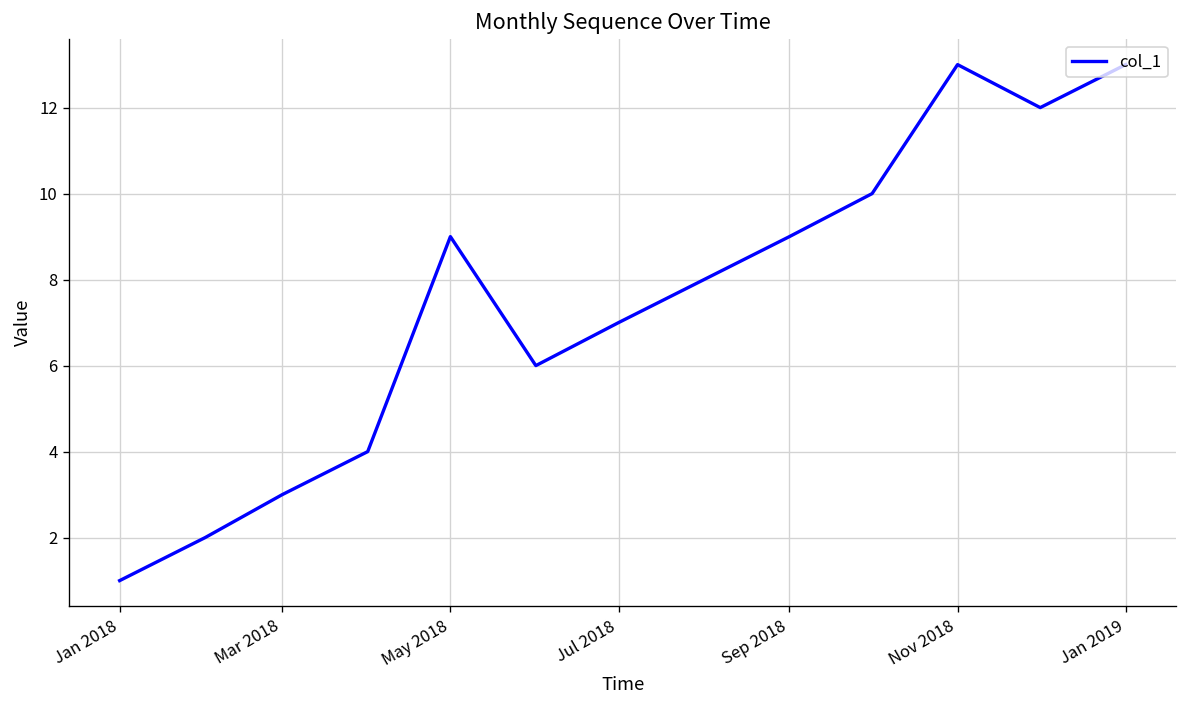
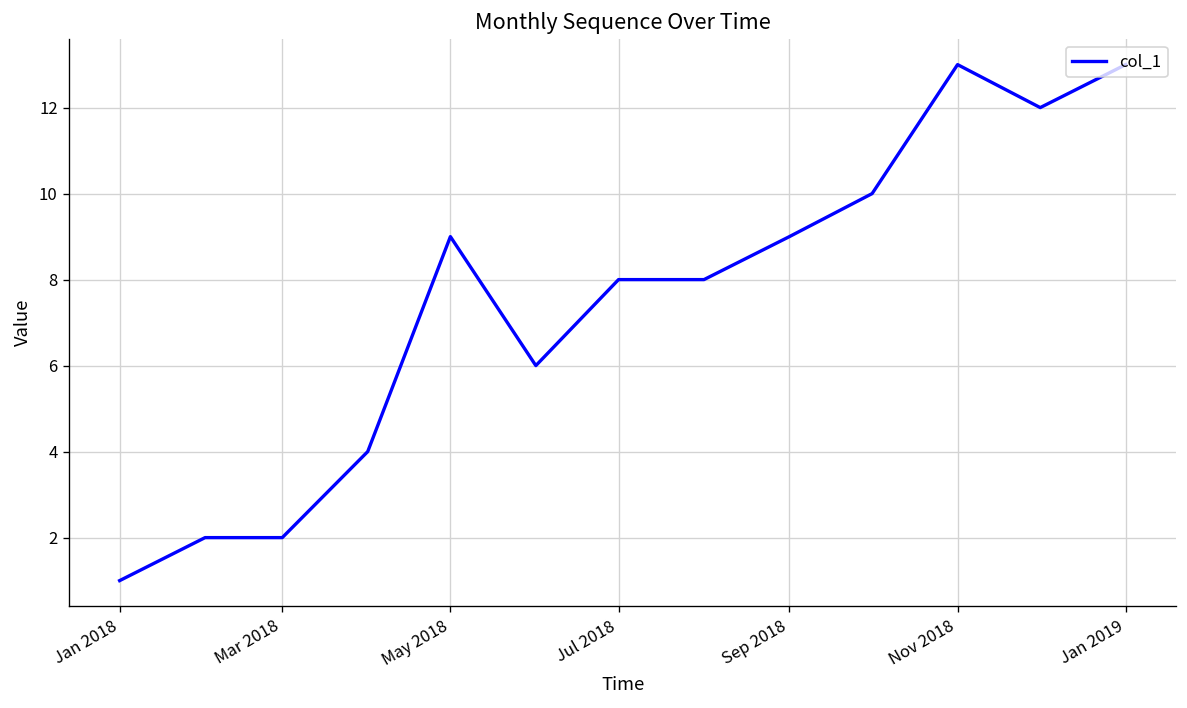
Mar 2018: 3 -> 2
Jul 2018: 7 -> 8
